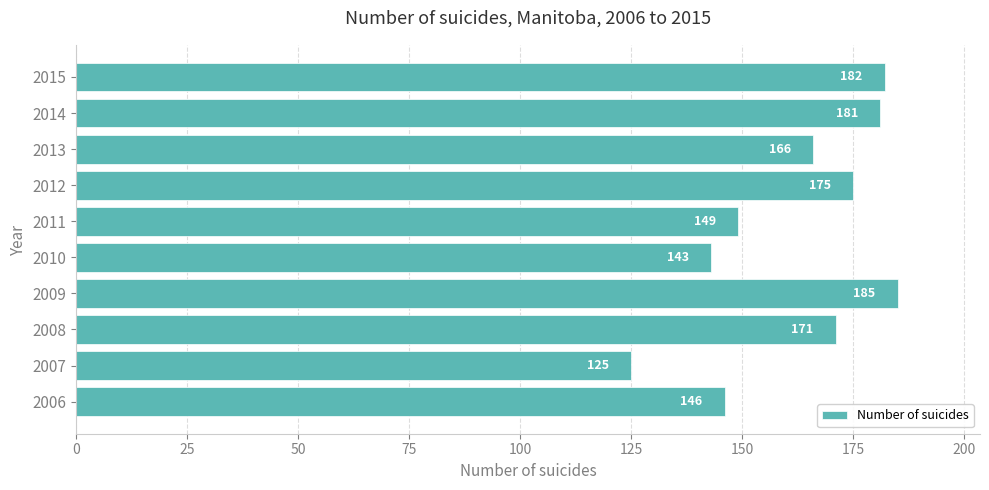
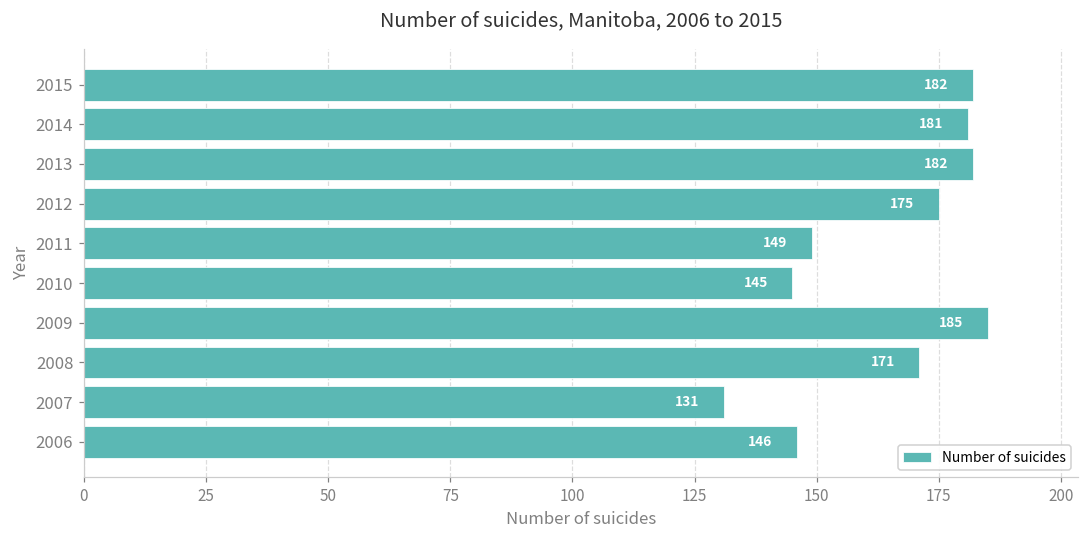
2013: 166 -> 182
2010: 143 -> 145
2007: 125 -> 131
